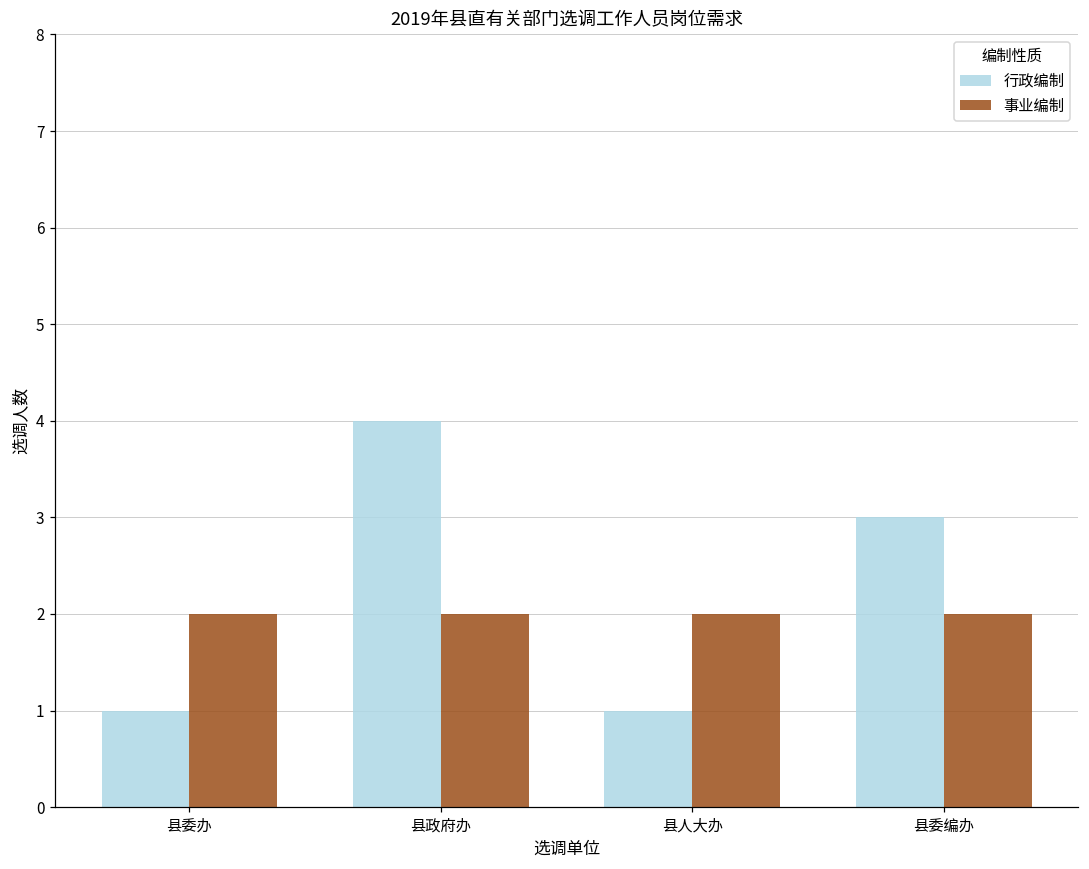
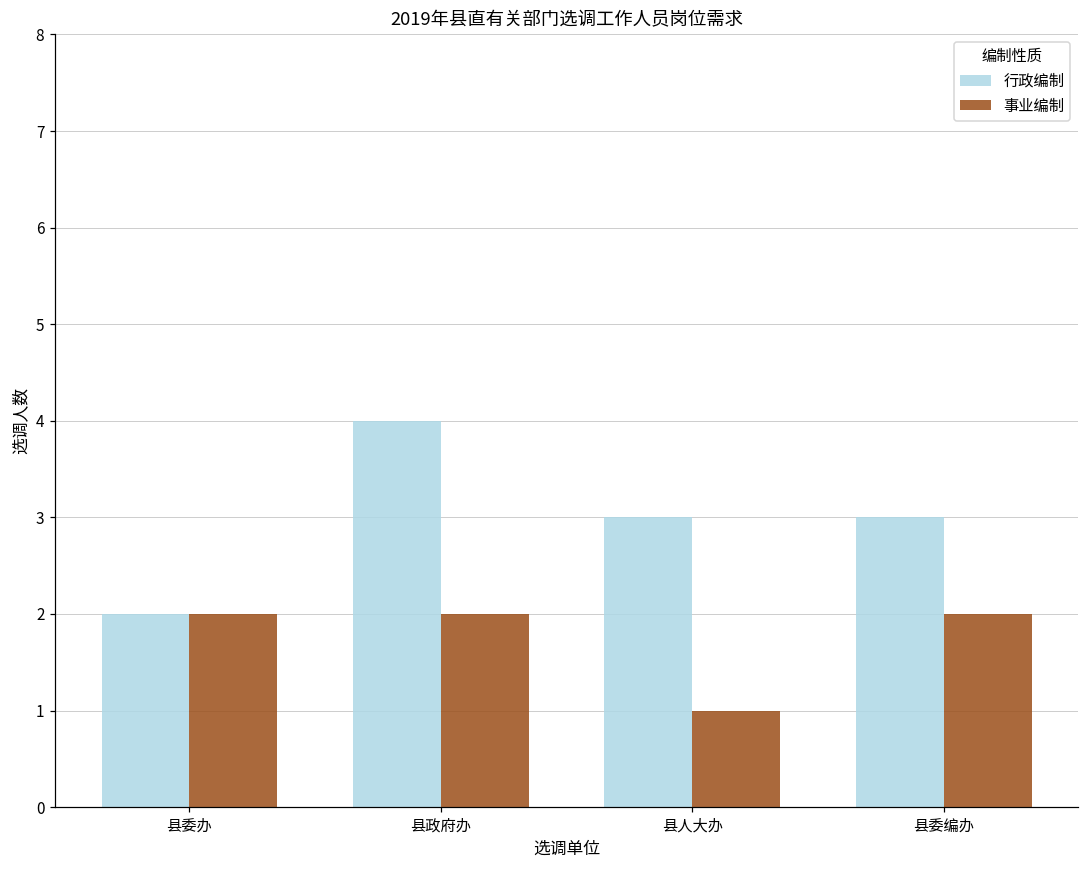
行政编制, 县委办: 1 -> 2
行政编制, 县人大办: 1 -> 3
事业编制, 县人大办: 2 -> 1
